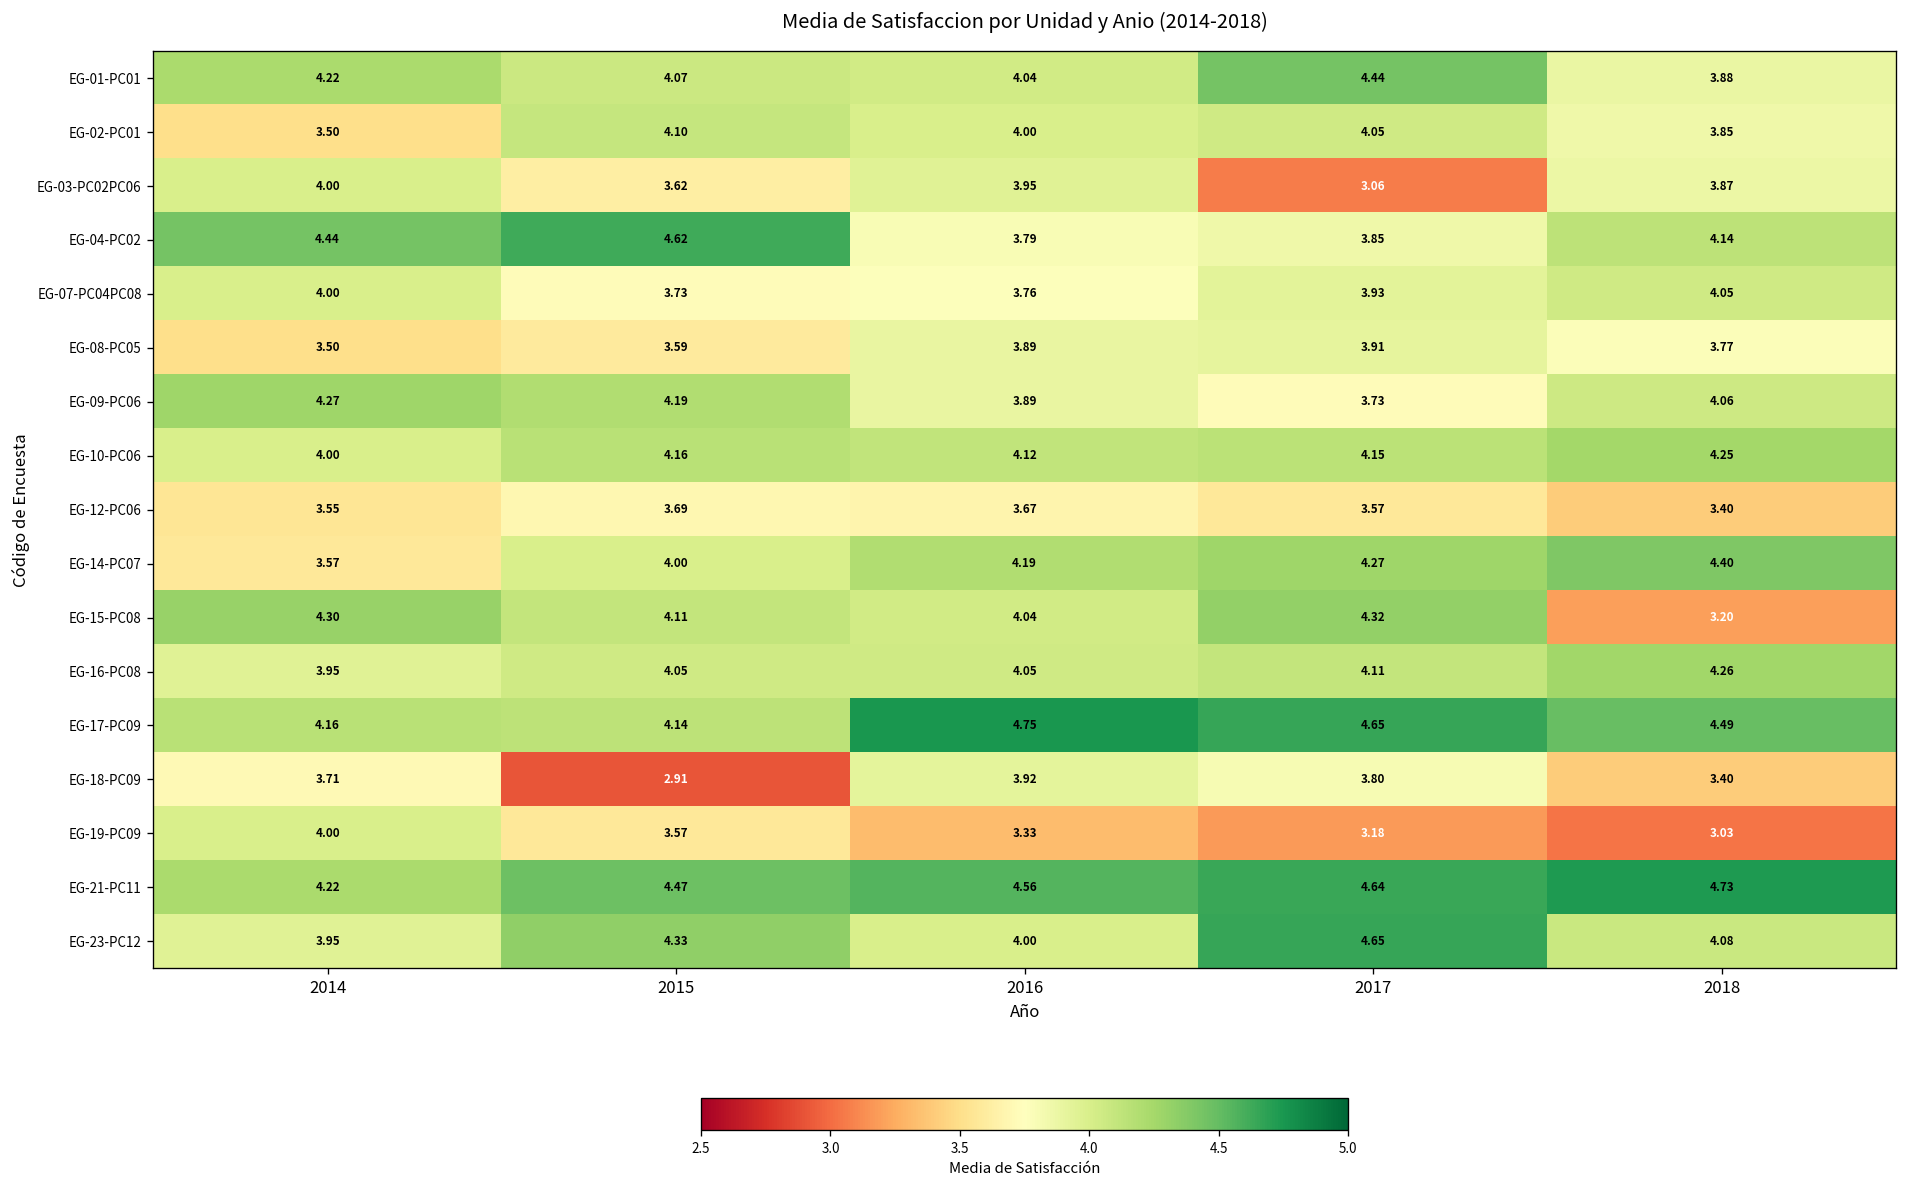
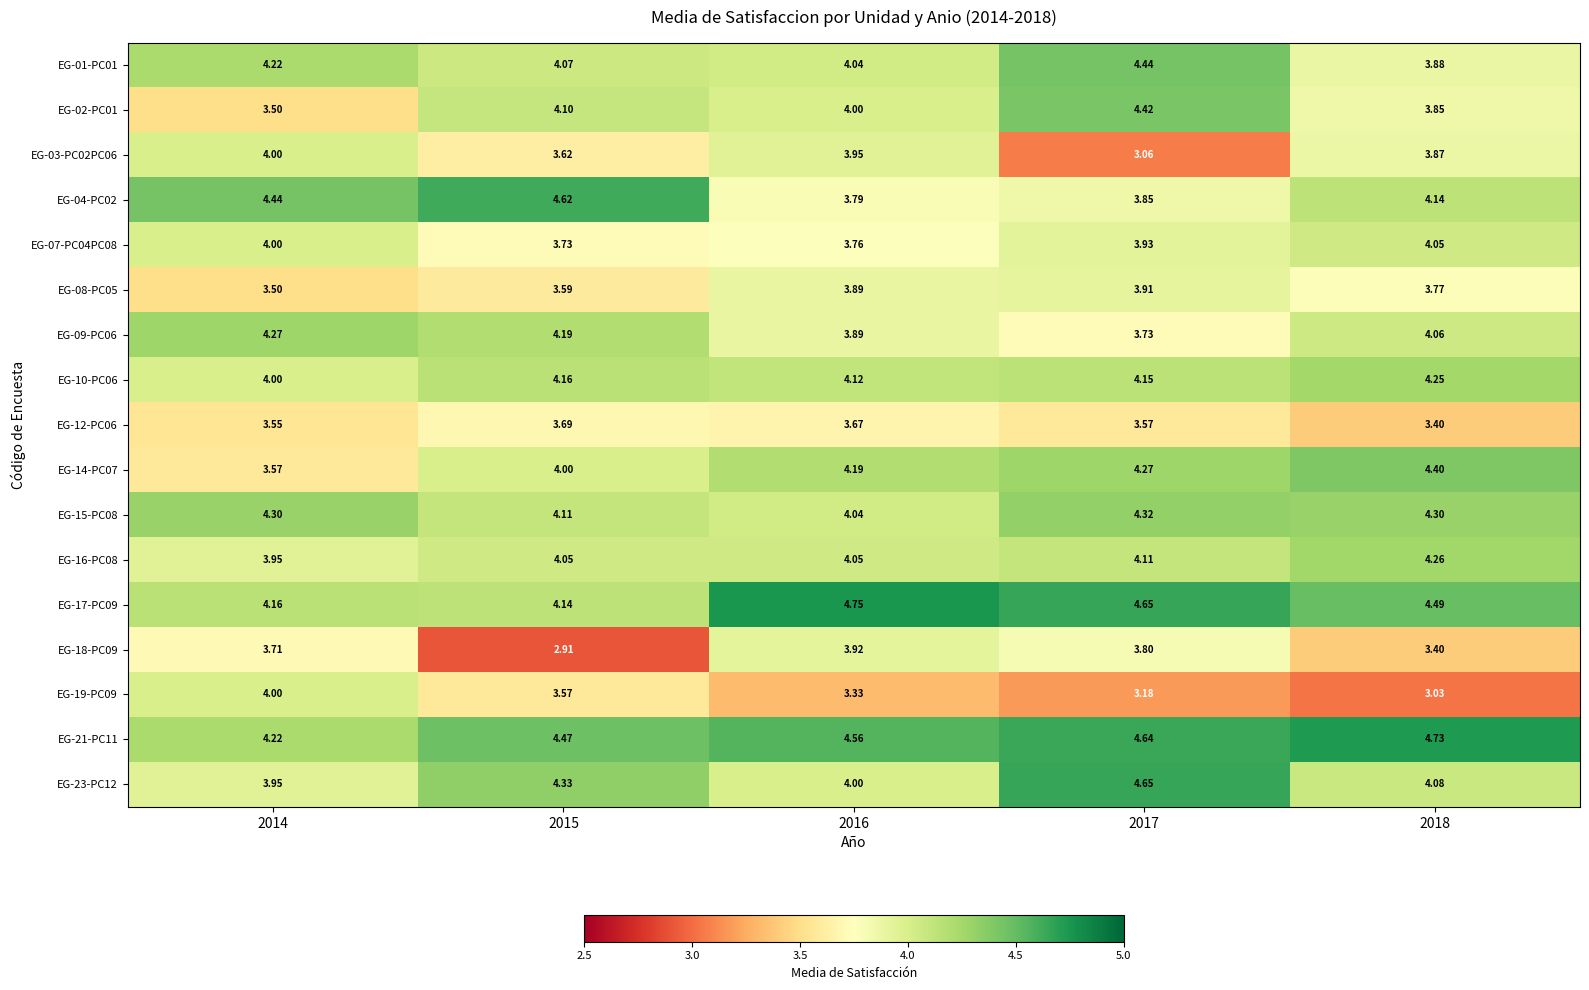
EG-02-PC01, 2017: 4.05 -> 4.42
EG-15-PC08, 2018: 3.20 -> 4.30
